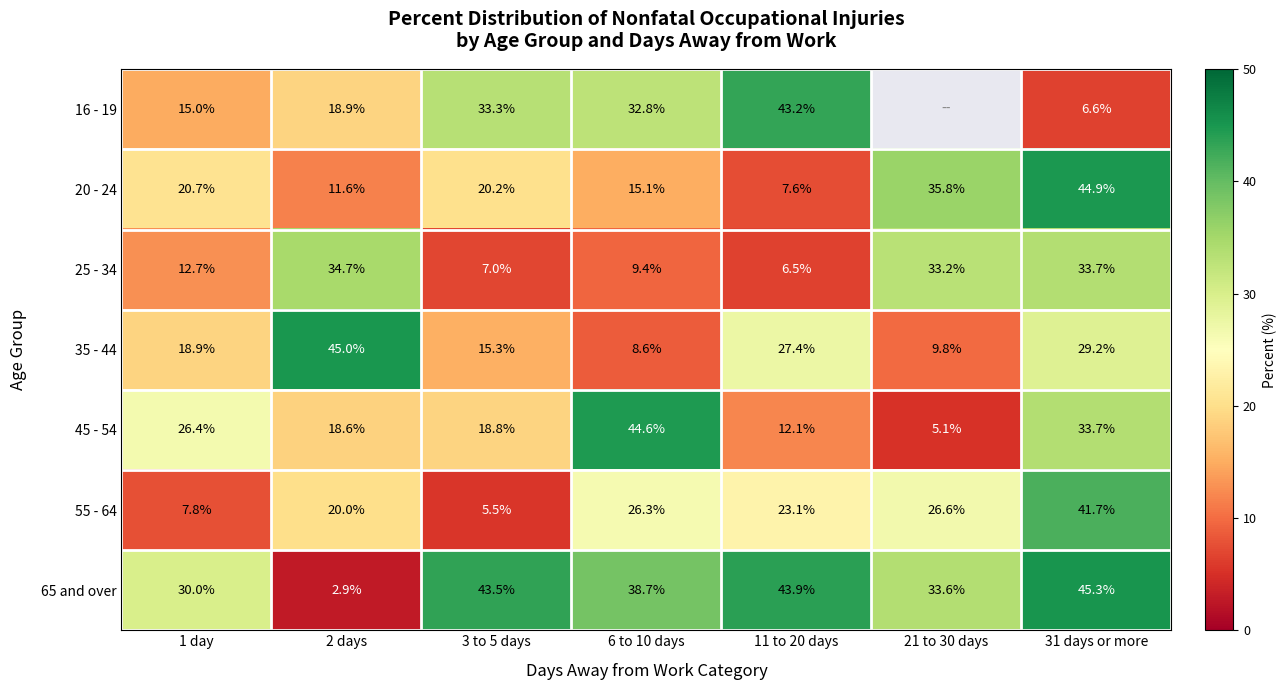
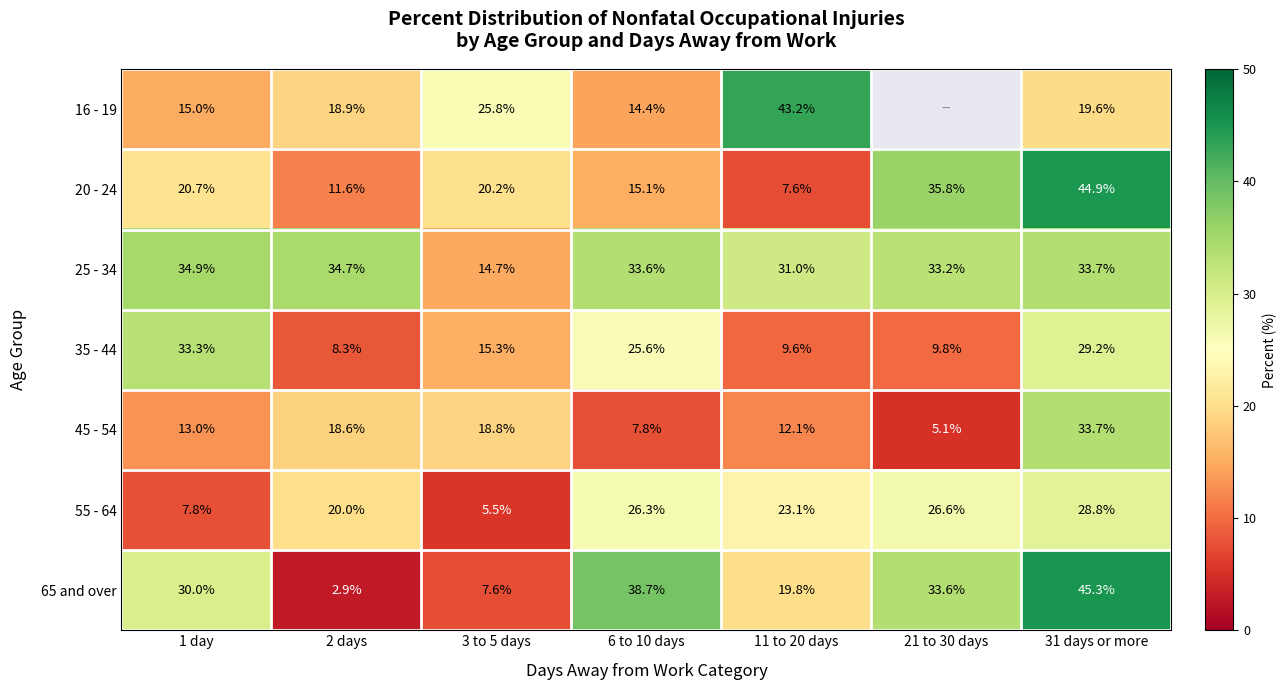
16 - 19, 3 to 5 days: 33.3% -> 25.8%
16 - 19, 6 to 10 days: 32.8% -> 14.4%
16 - 19, 31 days or more: 6.6% -> 19.6%
25 - 34, 1 day: 12.7% -> 34.9%
25 - 34, 3 to 5 days: 7.0% -> 14.7%
25 - 34, 6 to 10 days: 9.4% -> 33.6%
25 - 34, 11 to 20 days: 6.5% -> 31.0%
35 - 44, 1 day: 18.9% -> 33.3%
35 - 44, 2 days: 45.0% -> 8.3%
35 - 44, 6 to 10 days: 8.6% -> 25.6%
35 - 44, 11 to 20 days: 27.4% -> 9.6%
45 - 54, 1 day: 26.4% -> 13.0%
45 - 54, 6 to 10 days: 44.6% -> 7.8%
55 - 64, 31 days or more: 41.7% -> 28.8%
65 and over, 3 to 5 days: 43.5% -> 7.6%
65 and over, 11 to 20 days: 43.9% -> 19.8%
